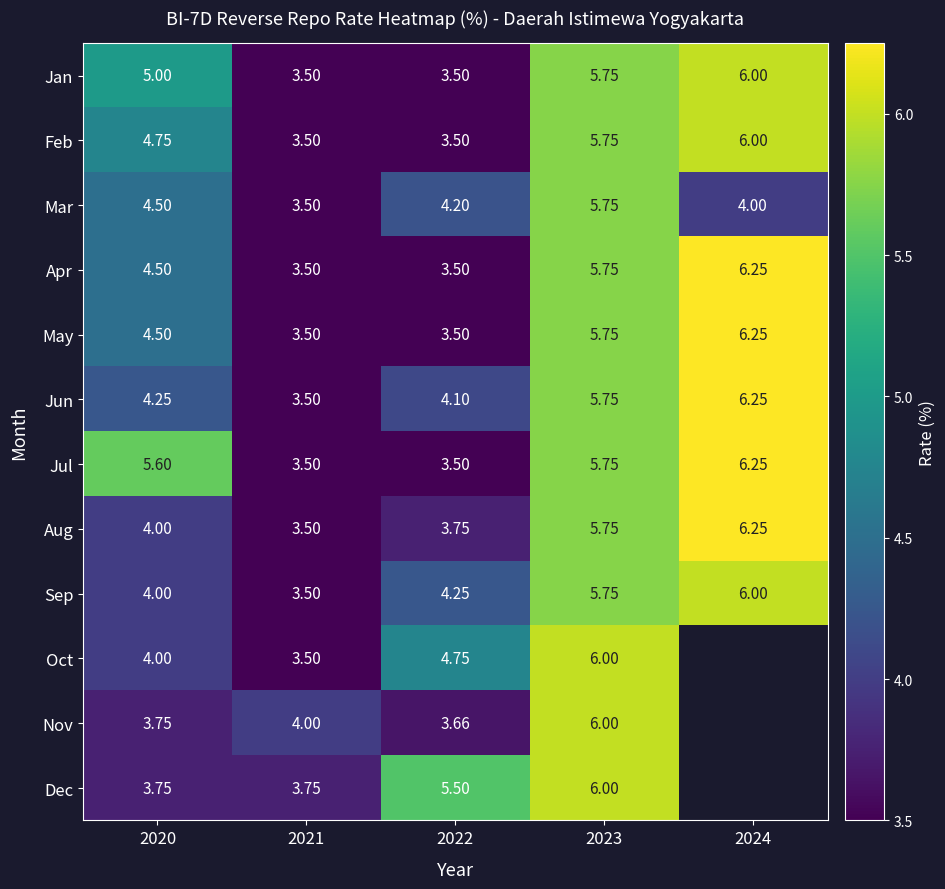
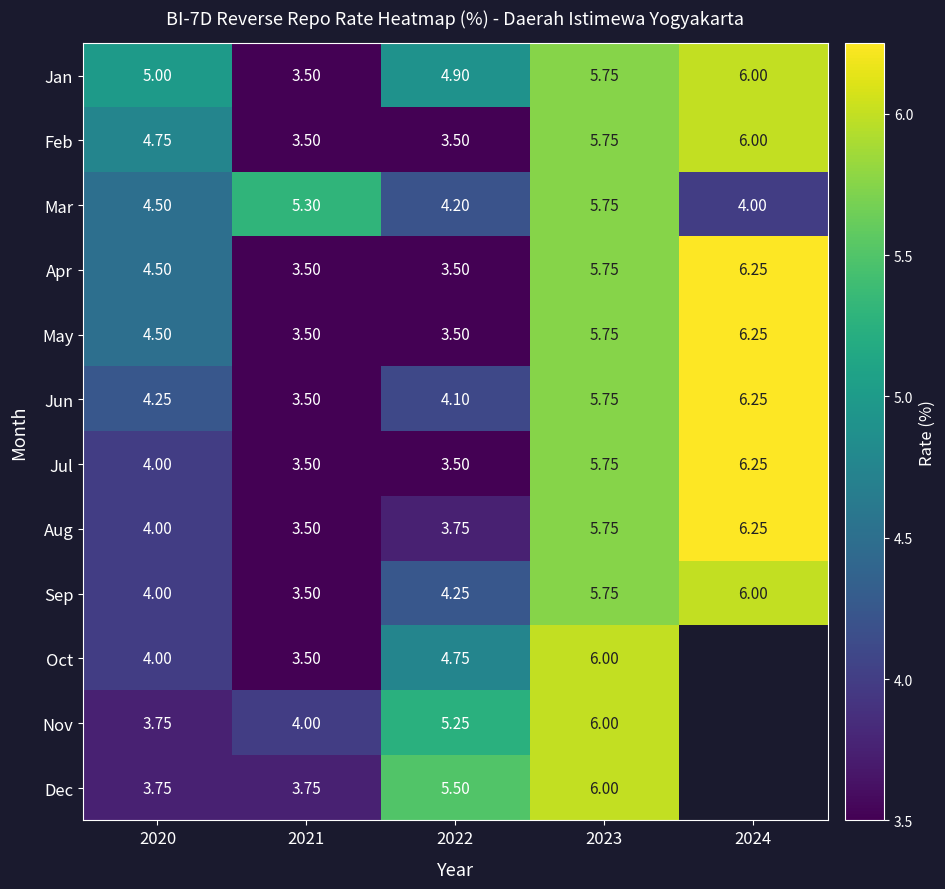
Jan, 2022: 3.50 -> 4.90
Mar, 2021: 3.50 -> 5.30
Jul, 2020: 5.60 -> 4.00
Nov, 2022: 3.66 -> 5.25
